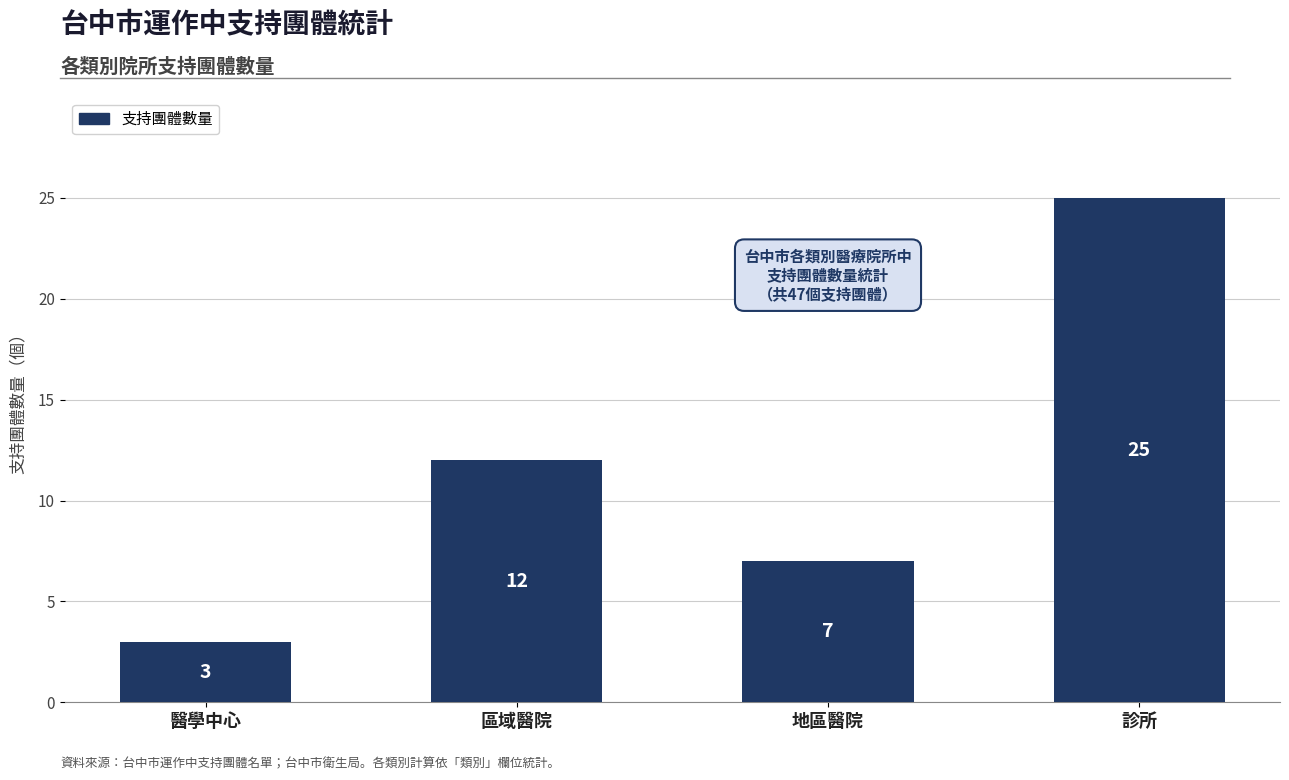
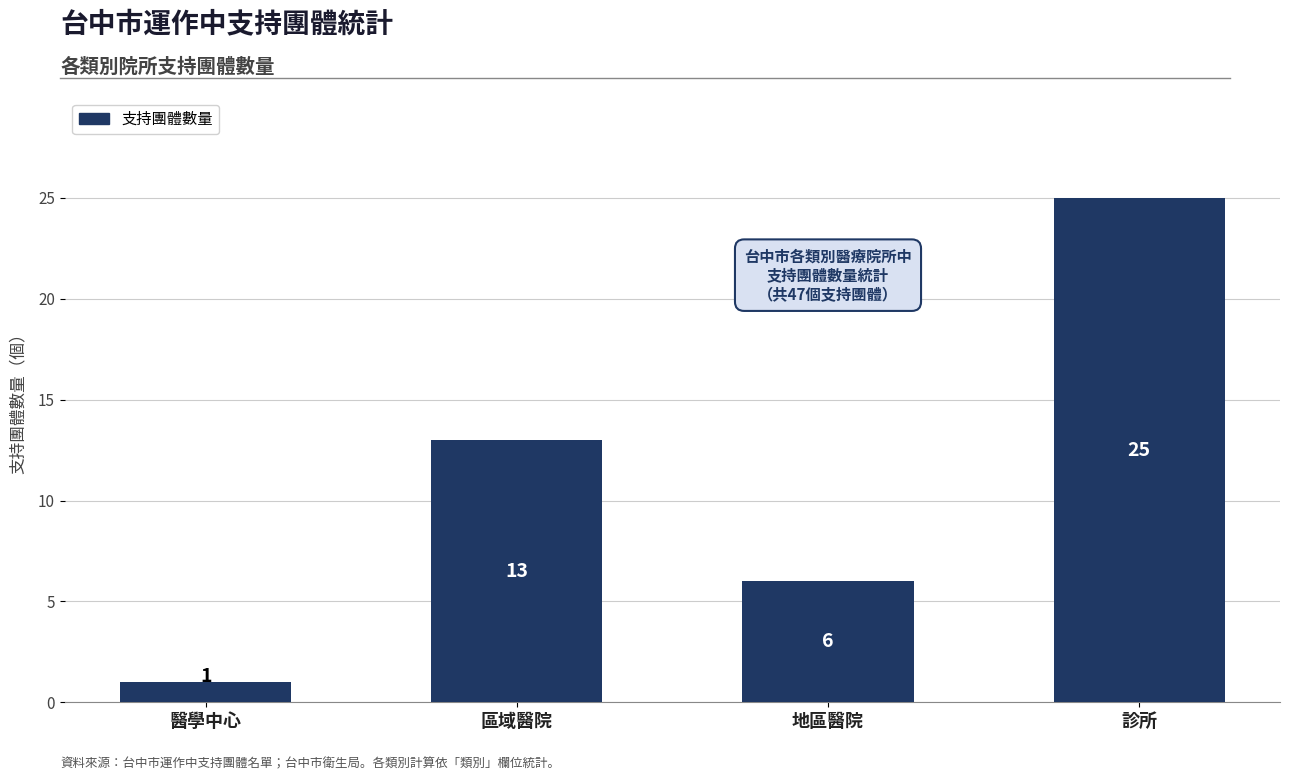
醫學中心: 3 -> 1
區域醫院: 12 -> 13
地區醫院: 7 -> 6
